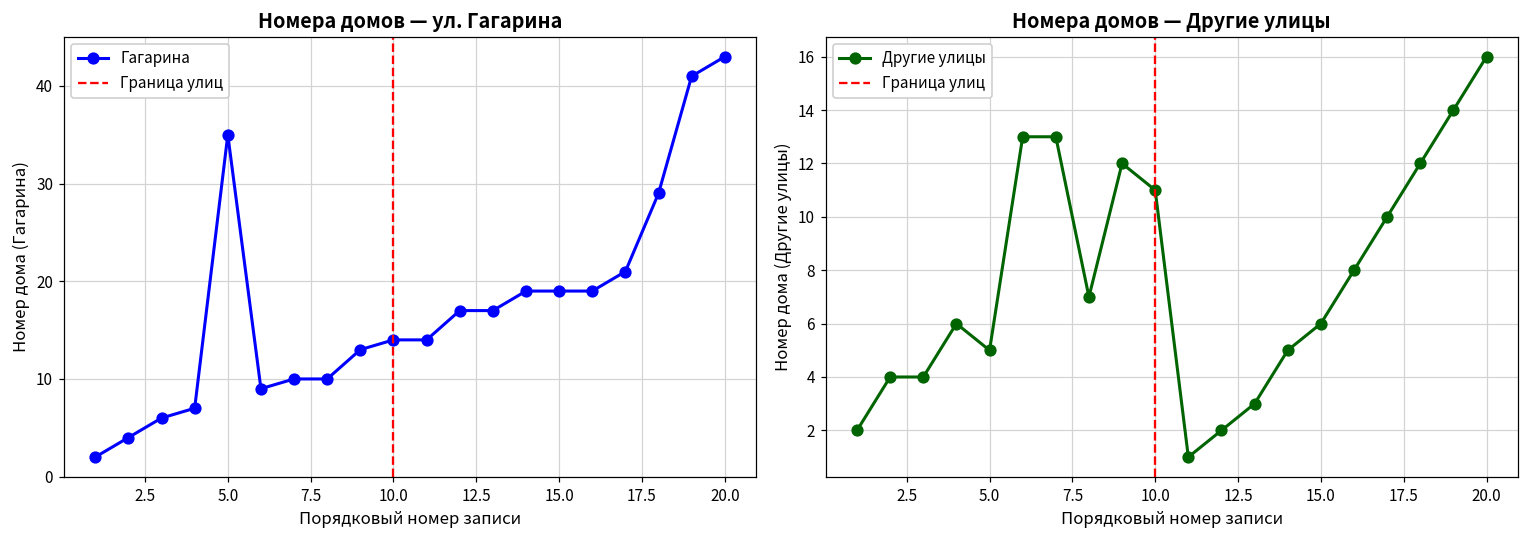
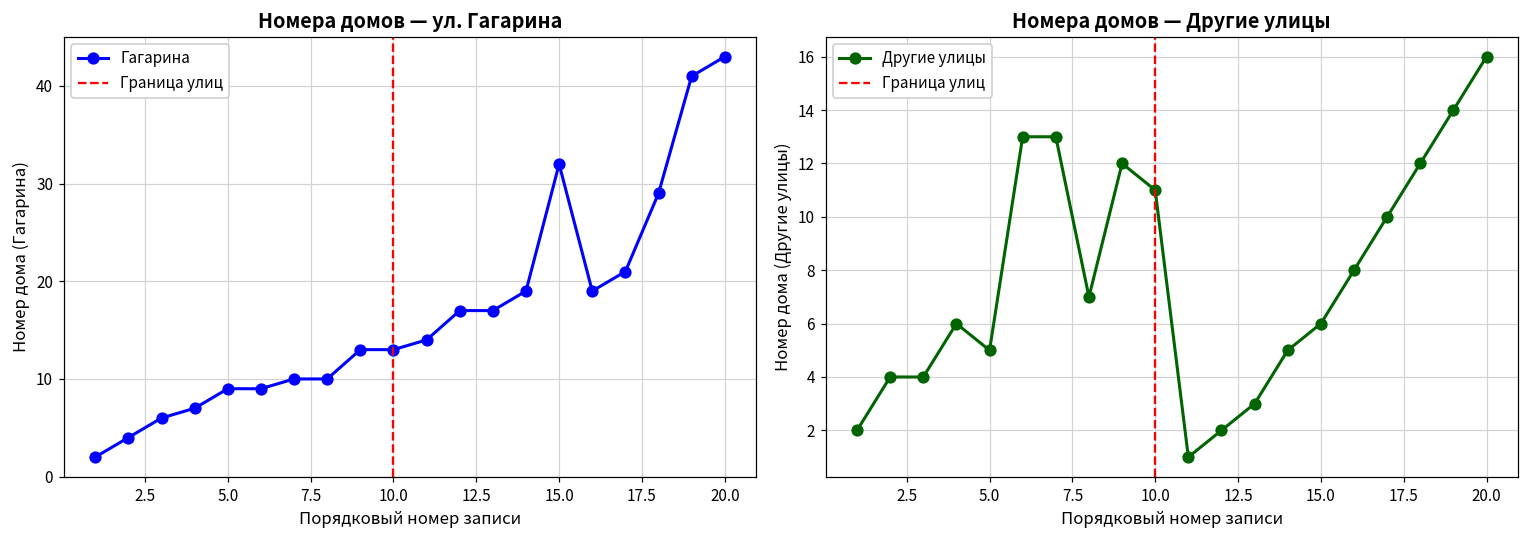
Номера домов — ул. Гагарина, 5.0: 35 -> 9
Номера домов — ул. Гагарина, 10.0: 14 -> 13
Номера домов — ул. Гагарина, 15.0: 19 -> 32
